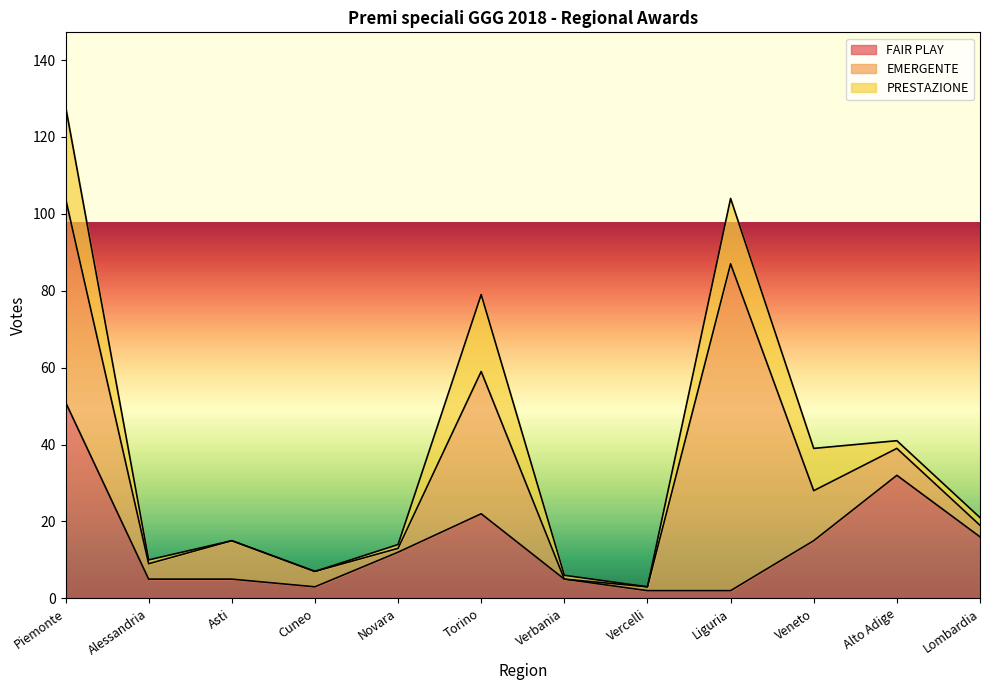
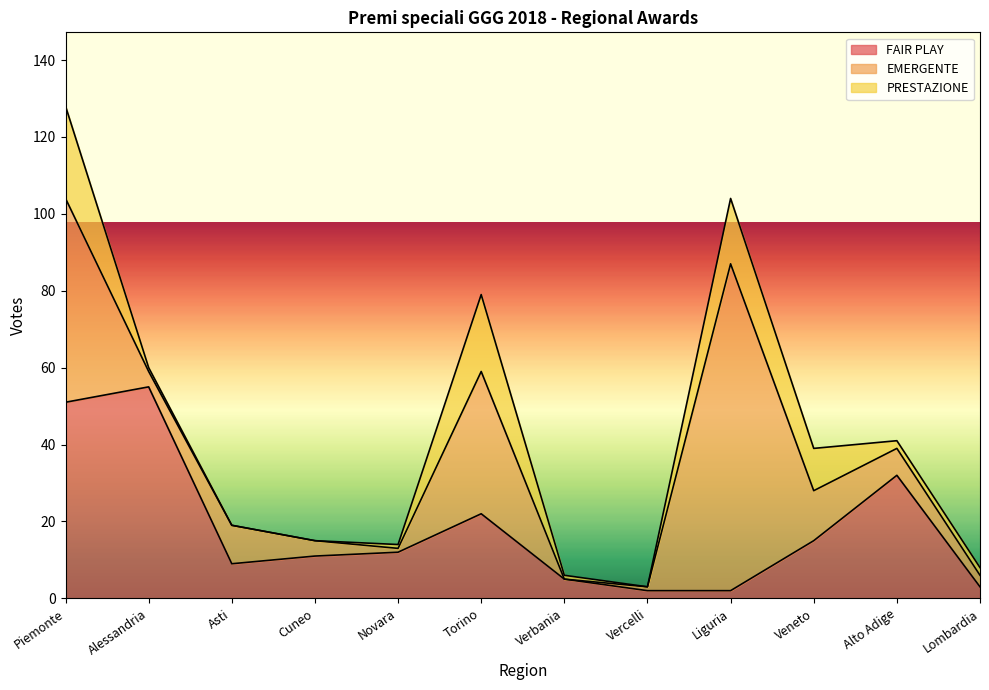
FAIR PLAY, Alessandria: 5 -> 55
FAIR PLAY, Asti: 5 -> 9
FAIR PLAY, Cuneo: 3 -> 11
FAIR PLAY, Lombardia: 16 -> 3
